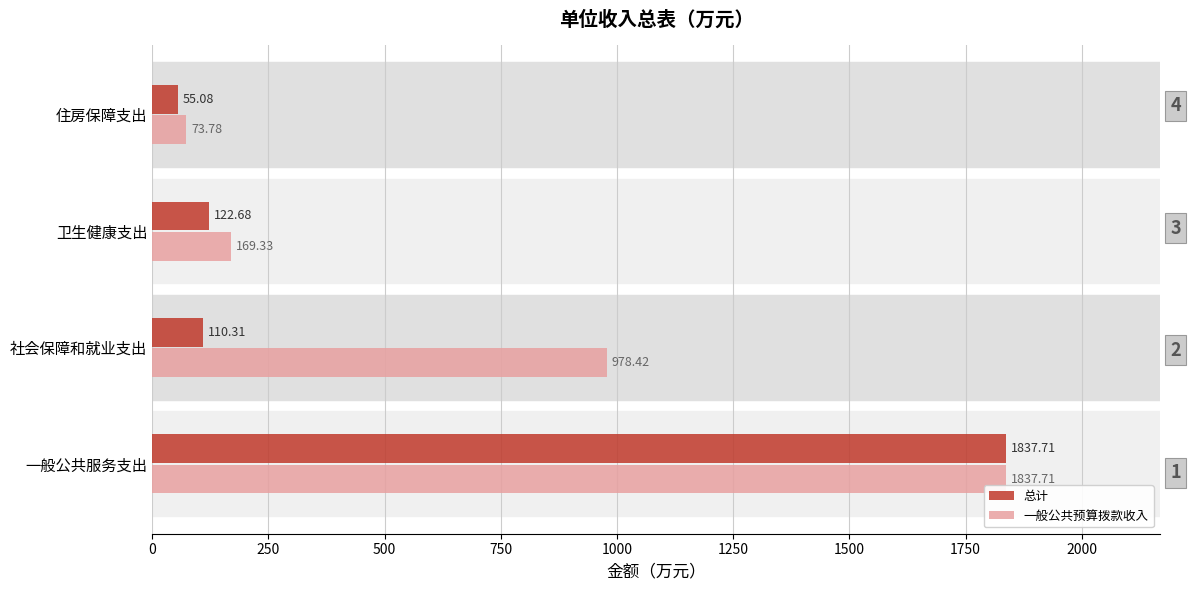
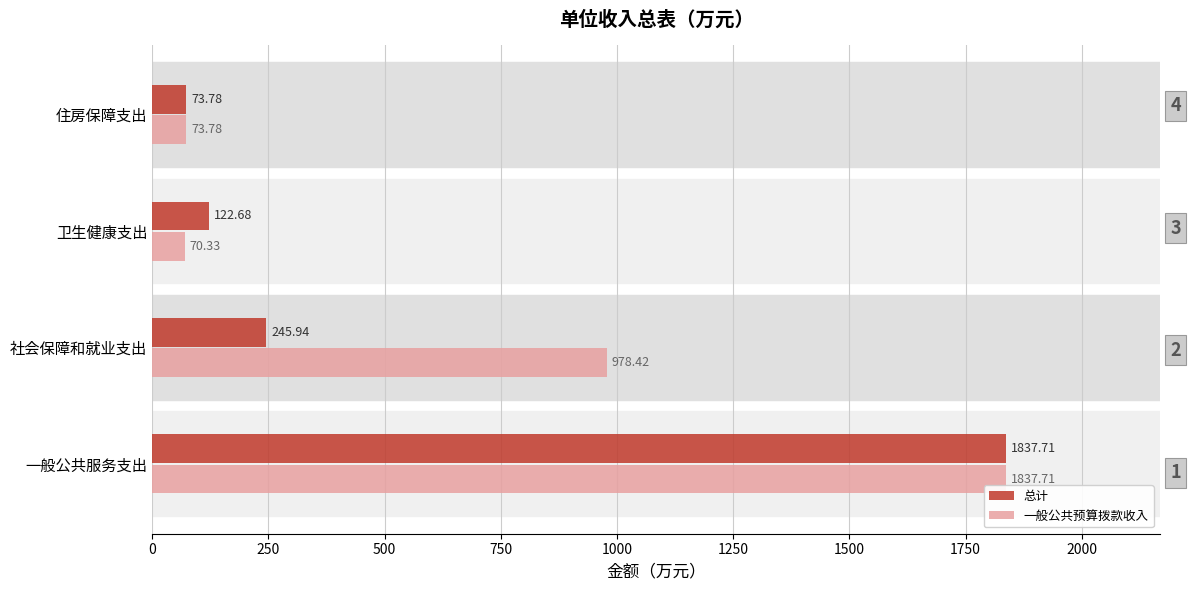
总计, 住房保障支出: 55.08 -> 73.78
一般公共预算拨款收入, 卫生健康支出: 169.33 -> 70.33
总计, 社会保障和就业支出: 110.31 -> 245.94
